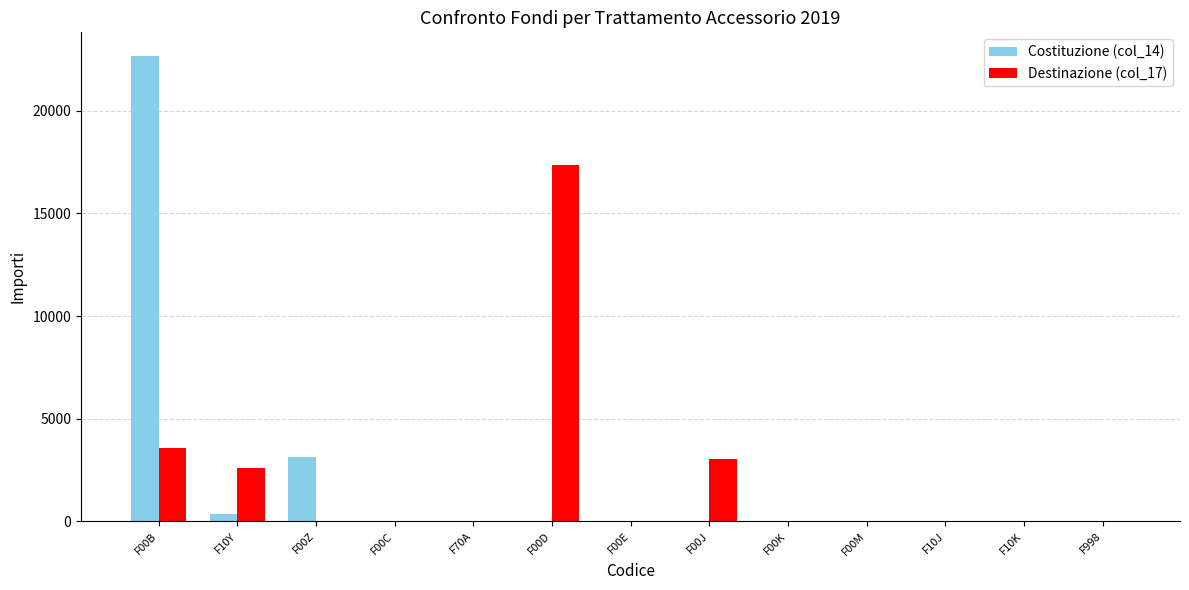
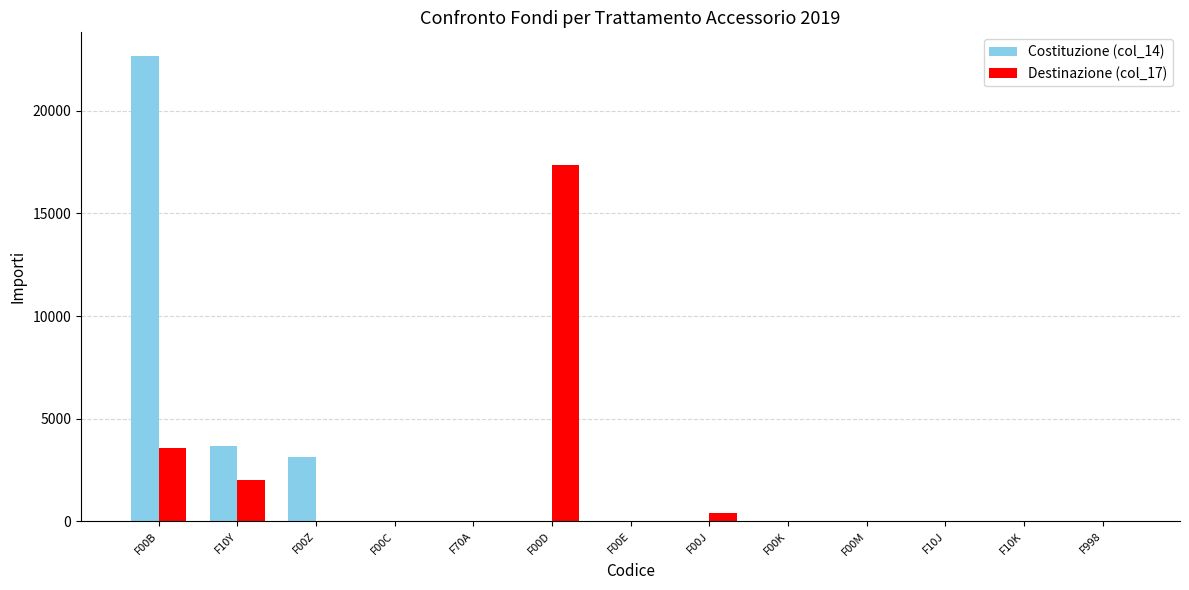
Costituzione (col_14), F10Y: 300 -> 3700
Destinazione (col_17), F10Y: 2600 -> 2000
Destinazione (col_17), F00J: 3100 -> 400
